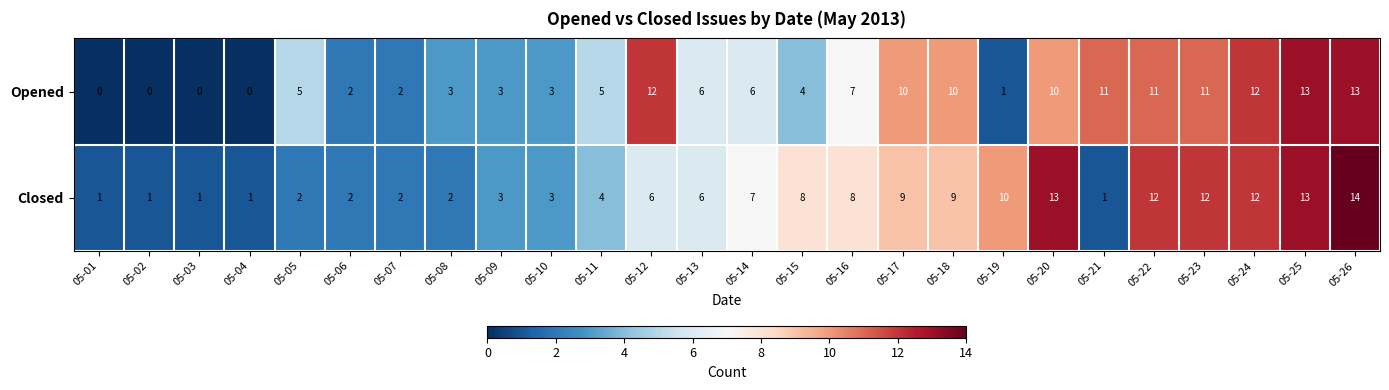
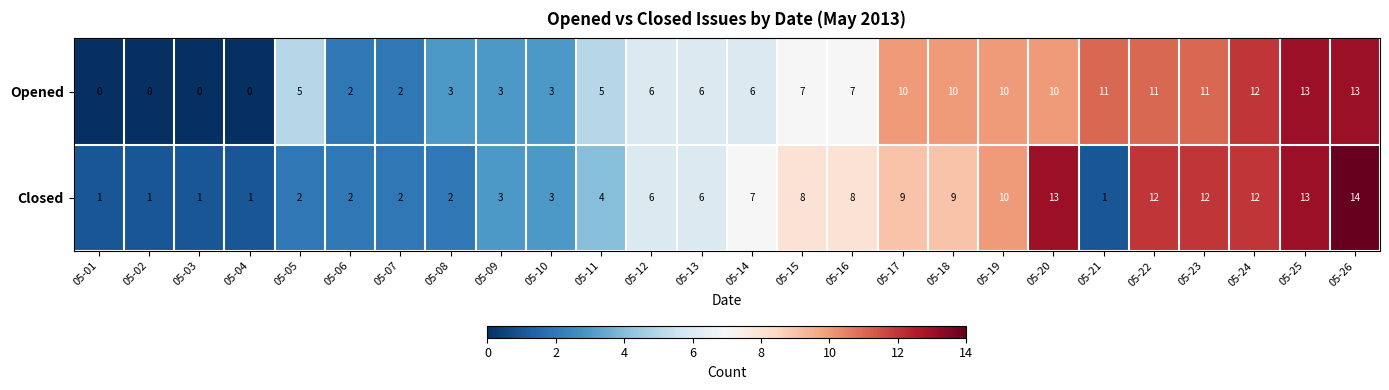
Opened, 05-12: 12 -> 6
Opened, 05-15: 4 -> 7
Opened, 05-19: 1 -> 10
